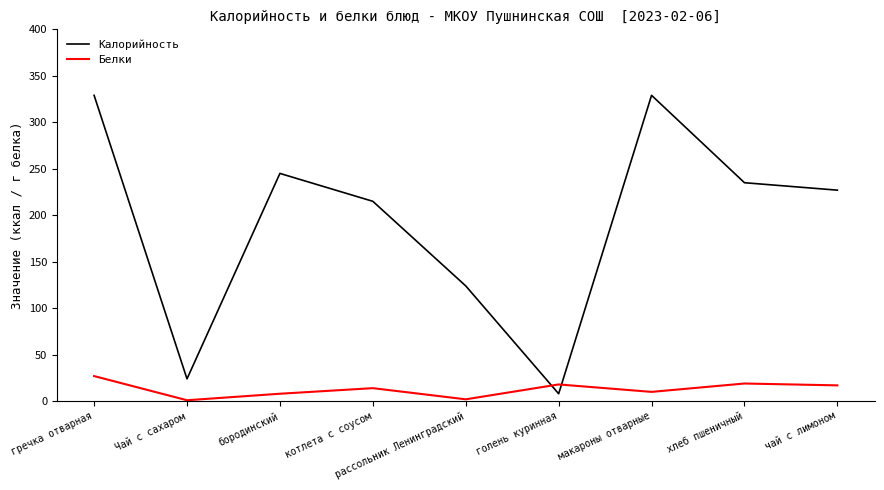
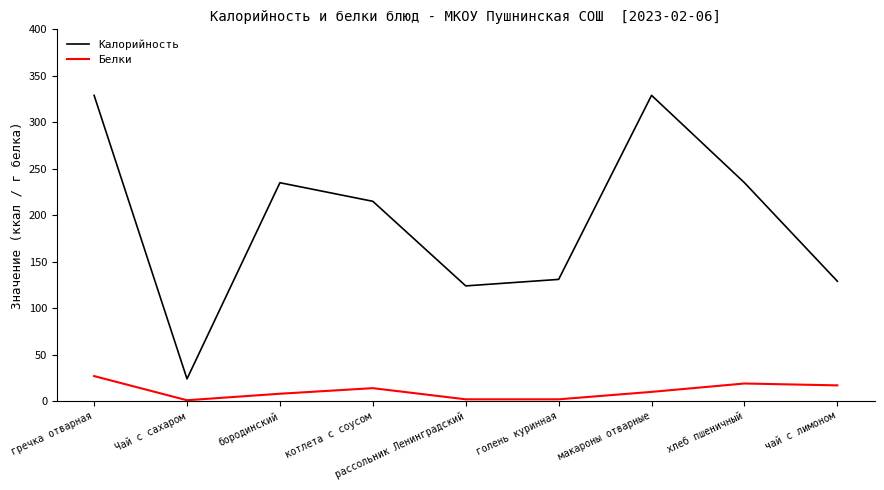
Калорийность, бородинский: 250 -> 240
Калорийность, голень куринная: 10 -> 130
Белки, голень куринная: 20 -> 0
Калорийность, чай с лимоном: 230 -> 130
